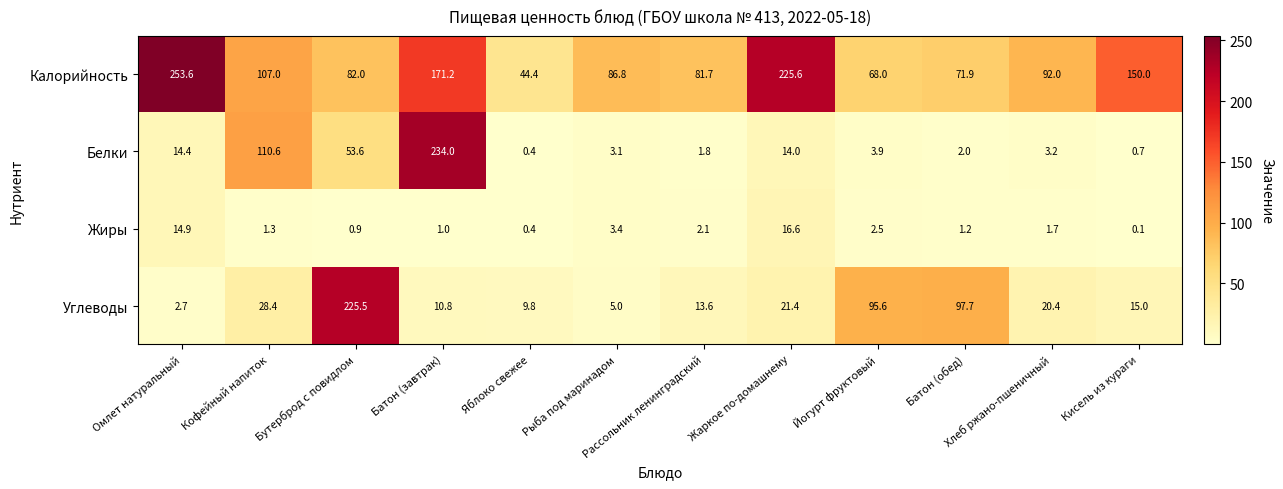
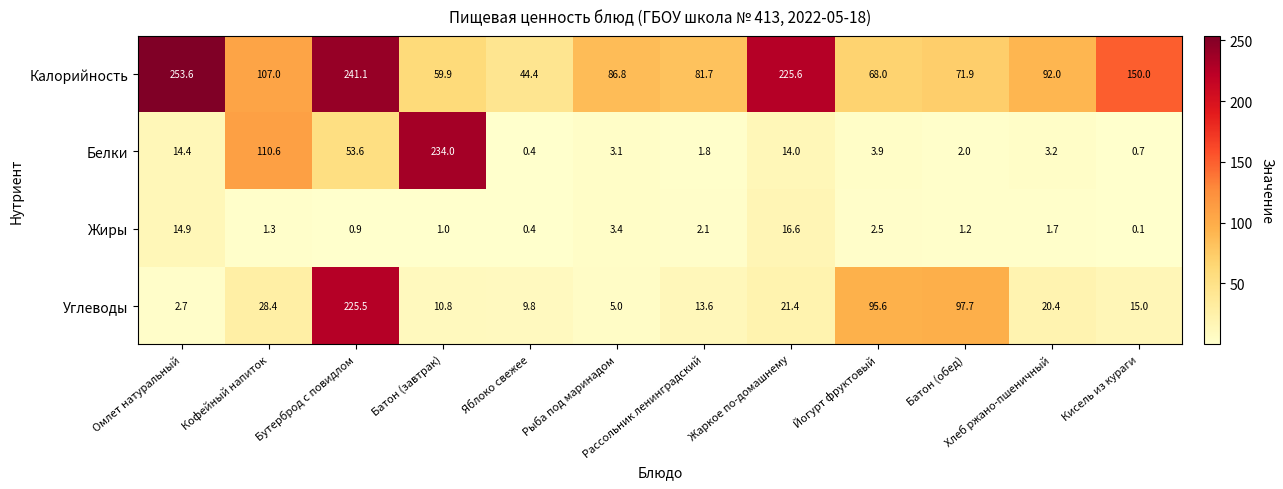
Калорийность, Бутерброд с повидлом: 82.0 -> 241.1
Калорийность, Батон (завтрак): 171.2 -> 59.9
